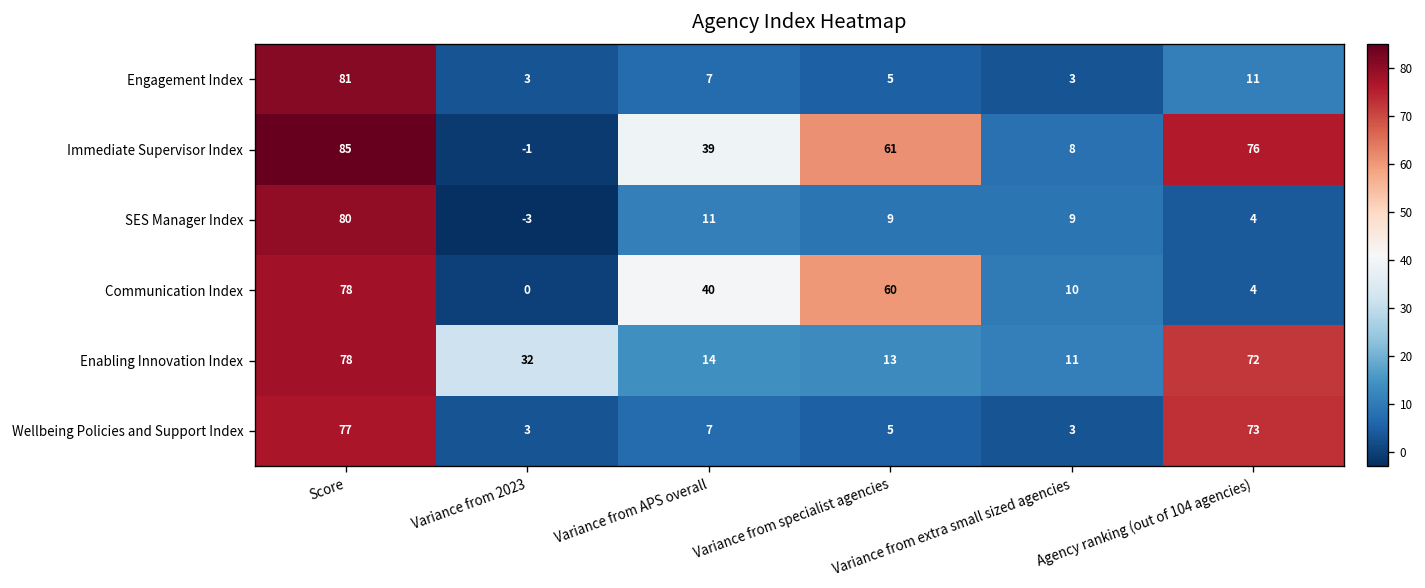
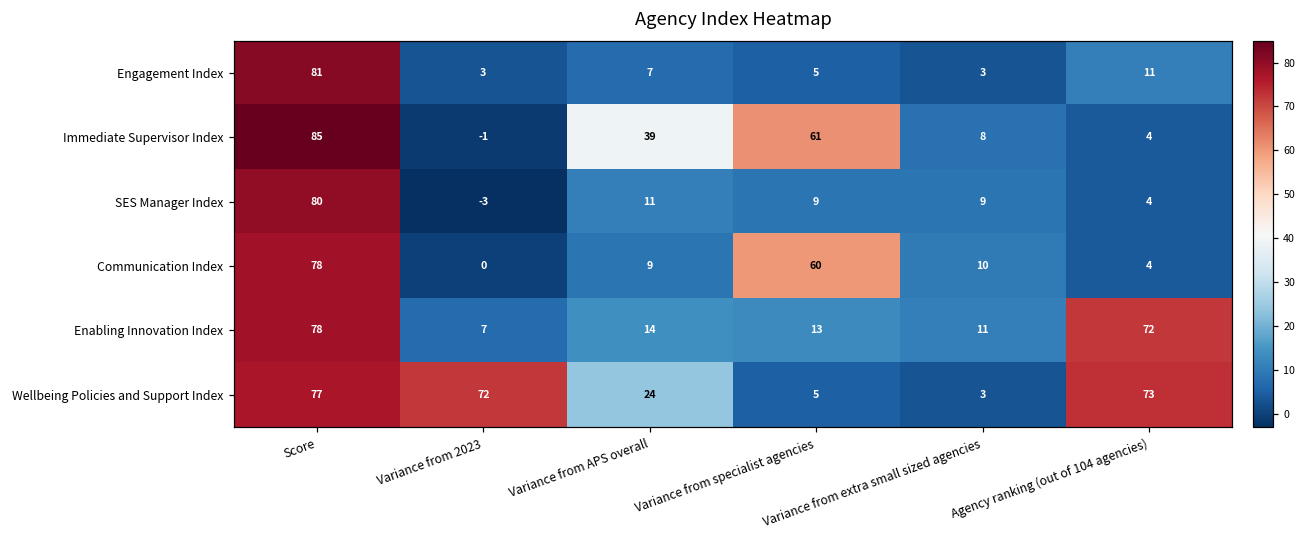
Immediate Supervisor Index, Agency ranking (out of 104 agencies): 76 -> 4
Communication Index, Variance from APS overall: 40 -> 9
Enabling Innovation Index, Variance from 2023: 32 -> 7
Wellbeing Policies and Support Index, Variance from 2023: 3 -> 72
Wellbeing Policies and Support Index, Variance from APS overall: 7 -> 24
